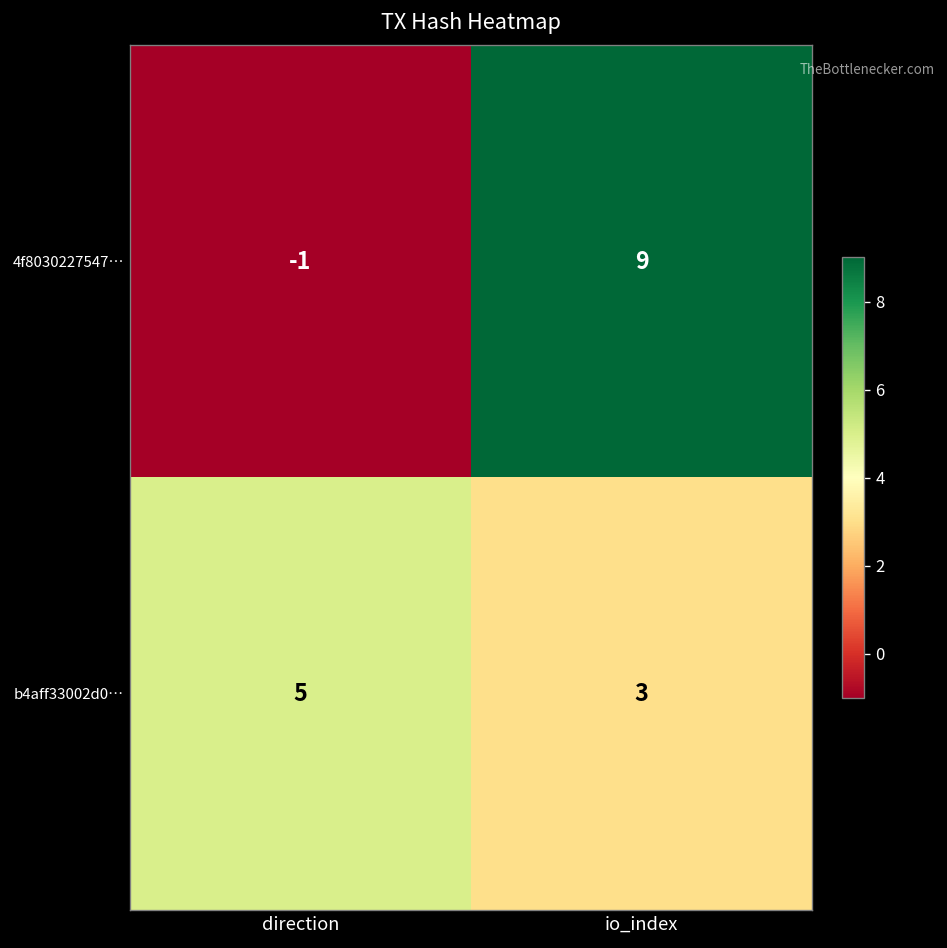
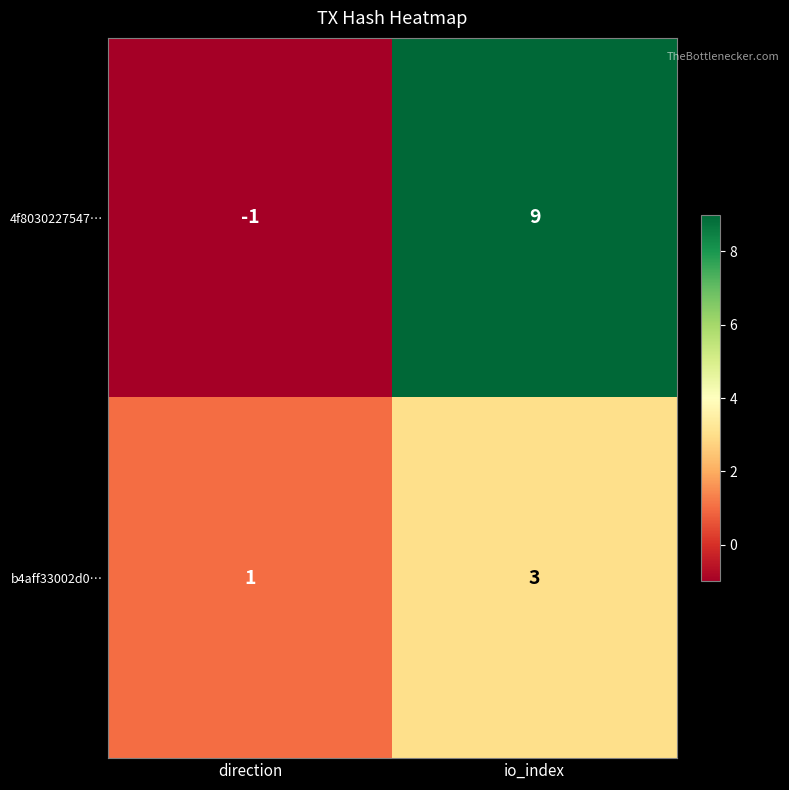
b4aff33002d0…, direction: 5 -> 1
